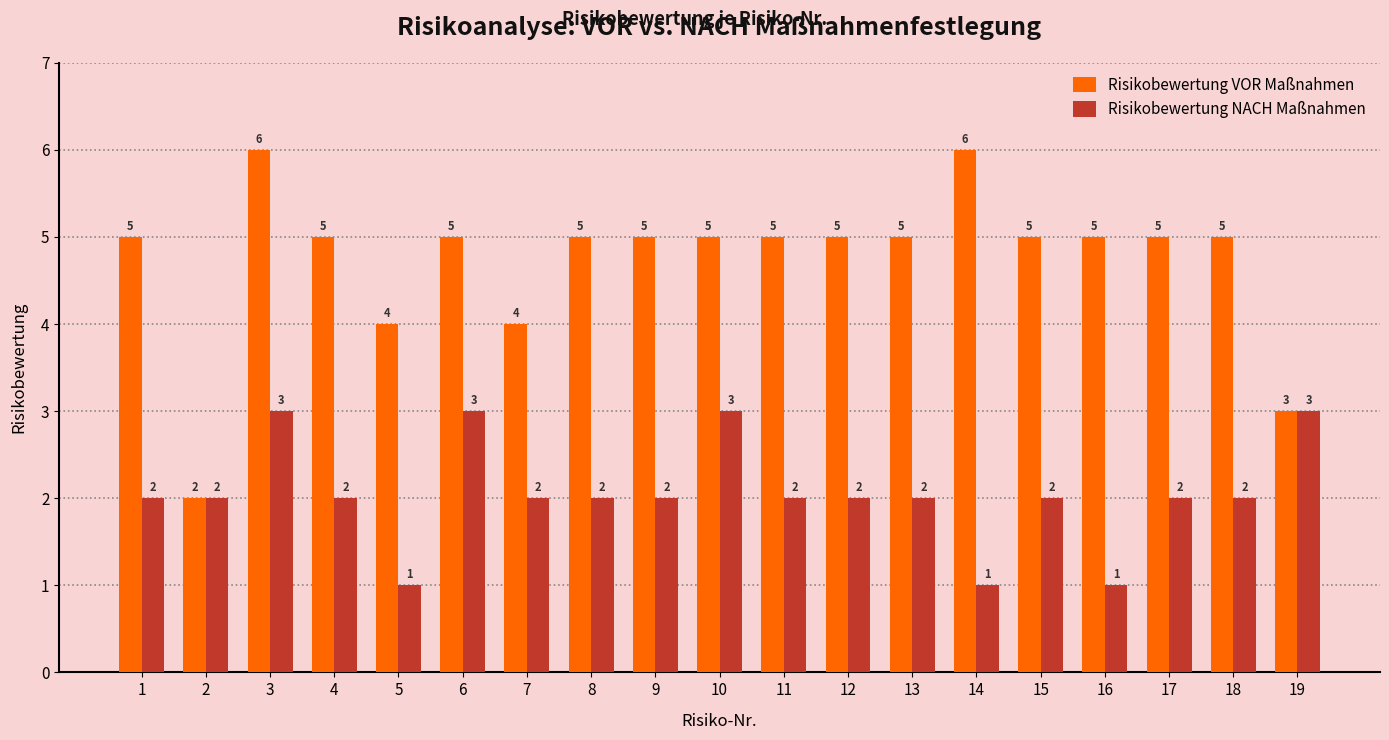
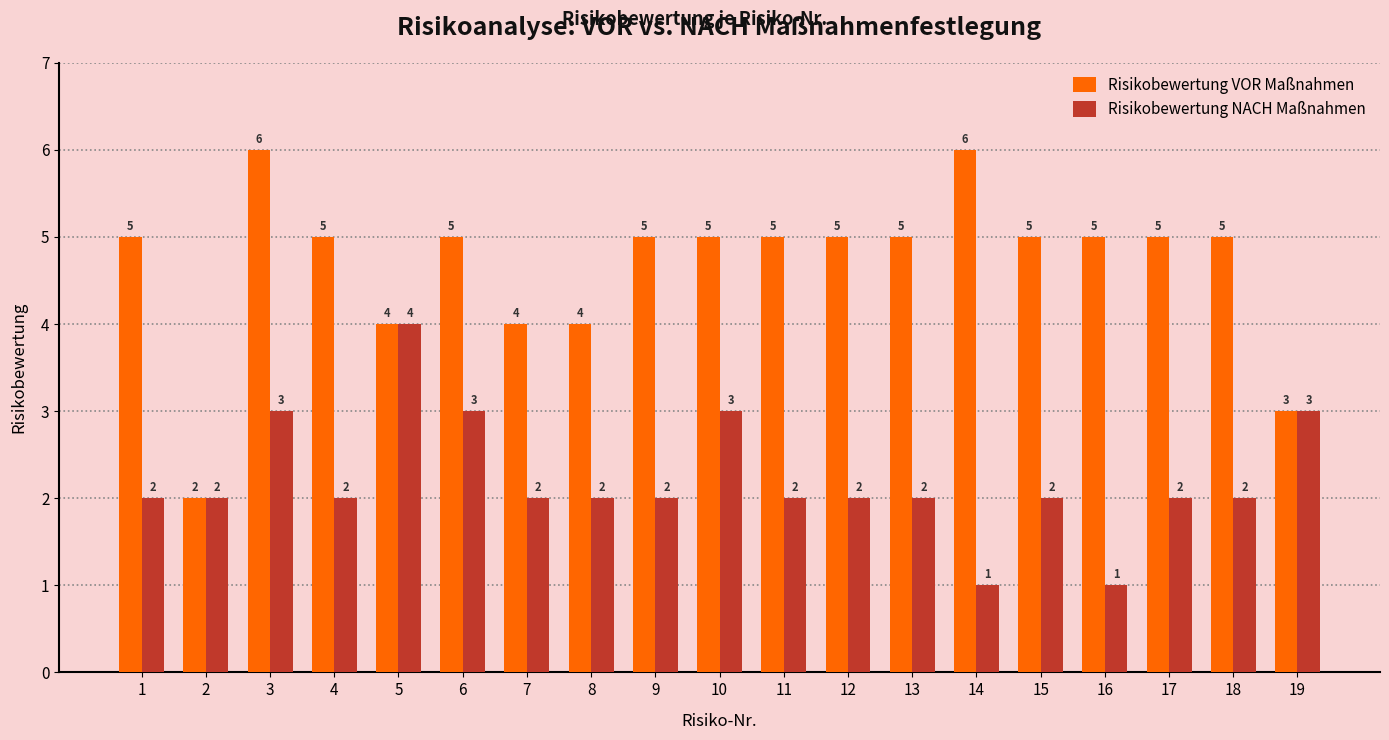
Risikobewertung NACH Maßnahmen, 5: 1 -> 4
Risikobewertung VOR Maßnahmen, 8: 5 -> 4
